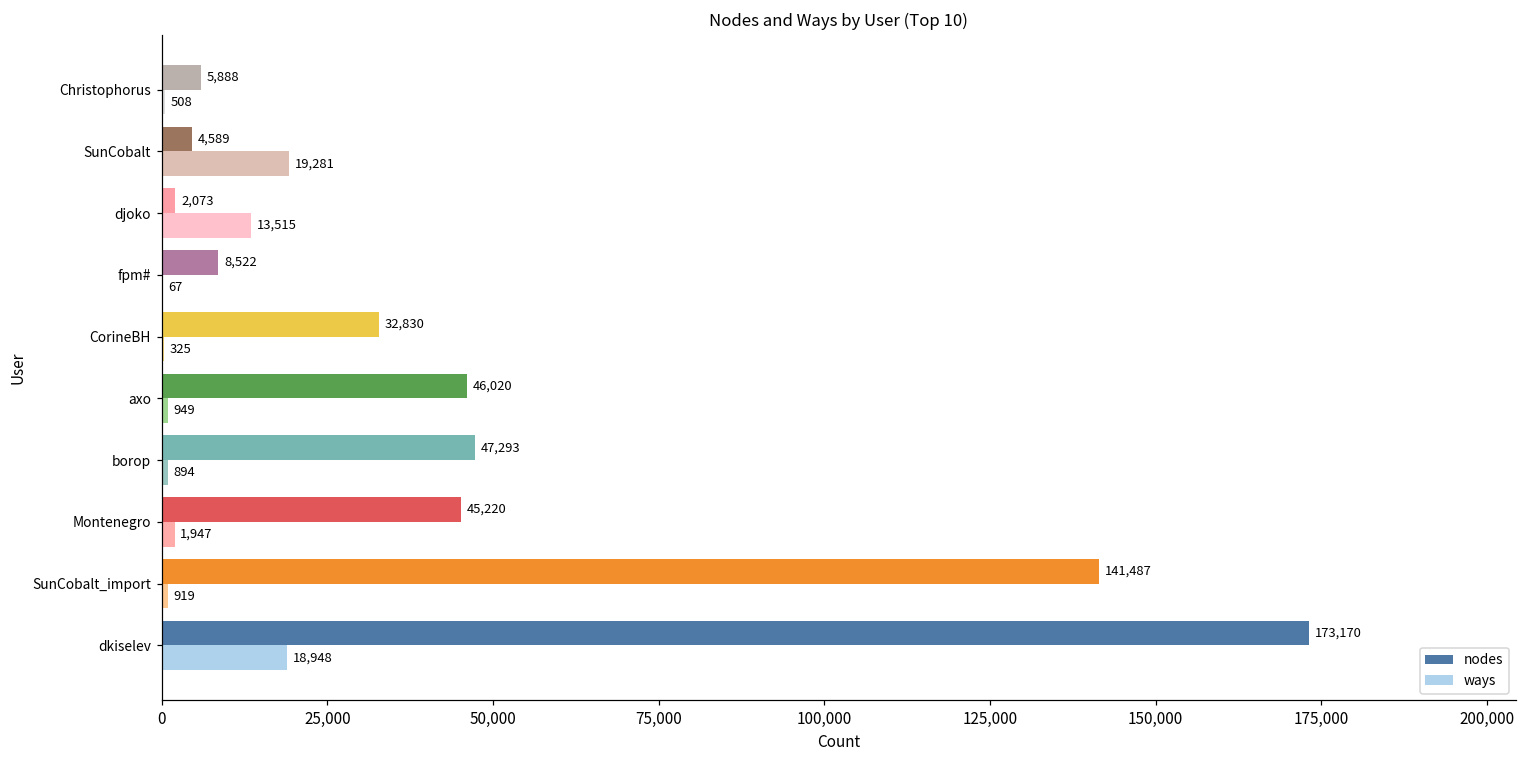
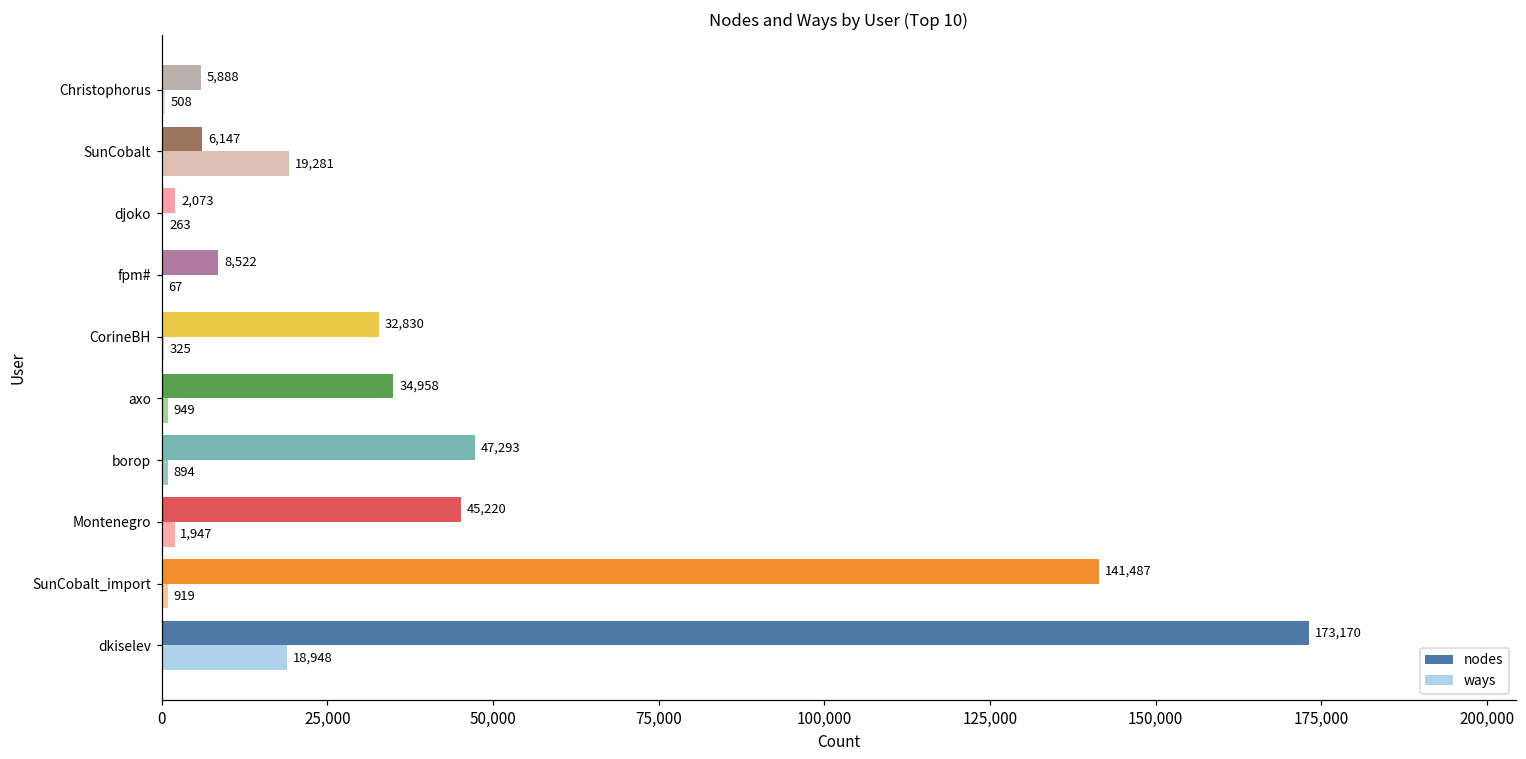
nodes, SunCobalt: 4,589 -> 6,147
ways, djoko: 13,515 -> 263
nodes, axo: 46,020 -> 34,958
